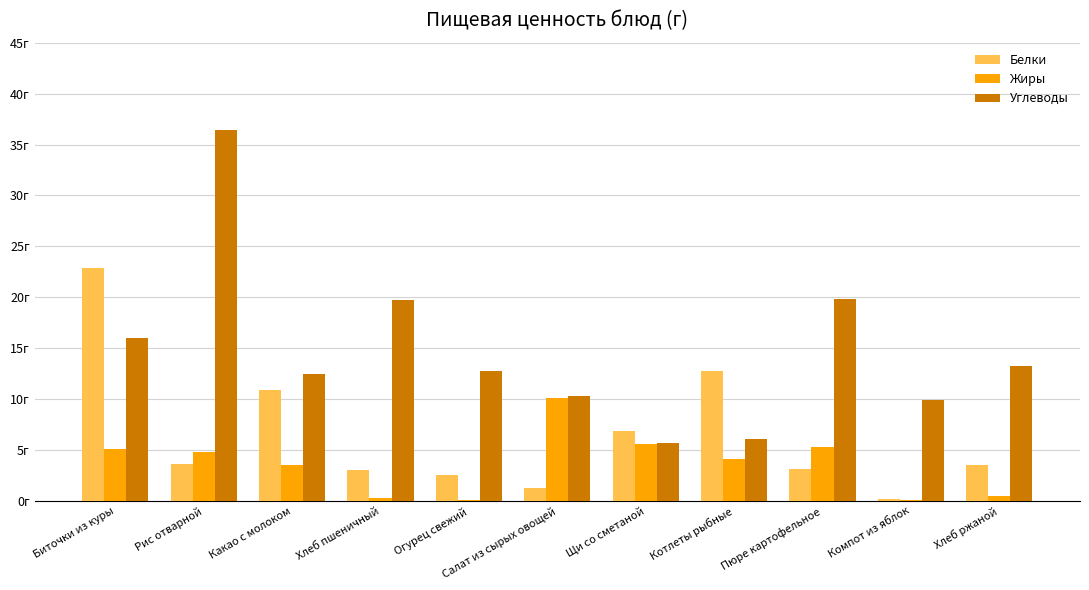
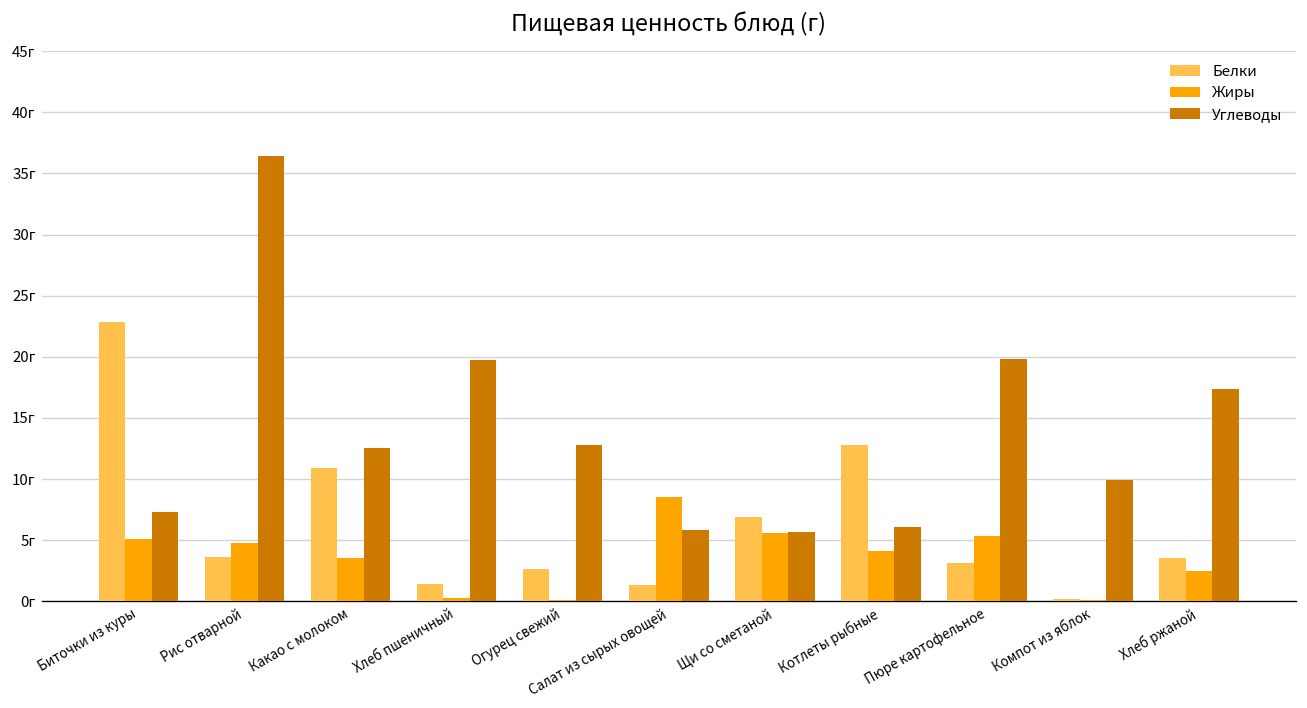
Углеводы, Биточки из куры: 16.0г -> 7.3г
Белки, Хлеб пшеничный: 3.0г -> 1.4г
Жиры, Салат из сырых овощей: 10.2г -> 8.6г
Углеводы, Салат из сырых овощей: 10.3г -> 5.8г
Жиры, Хлеб ржаной: 0.5г -> 2.5г
Углеводы, Хлеб ржаной: 13.3г -> 17.4г
